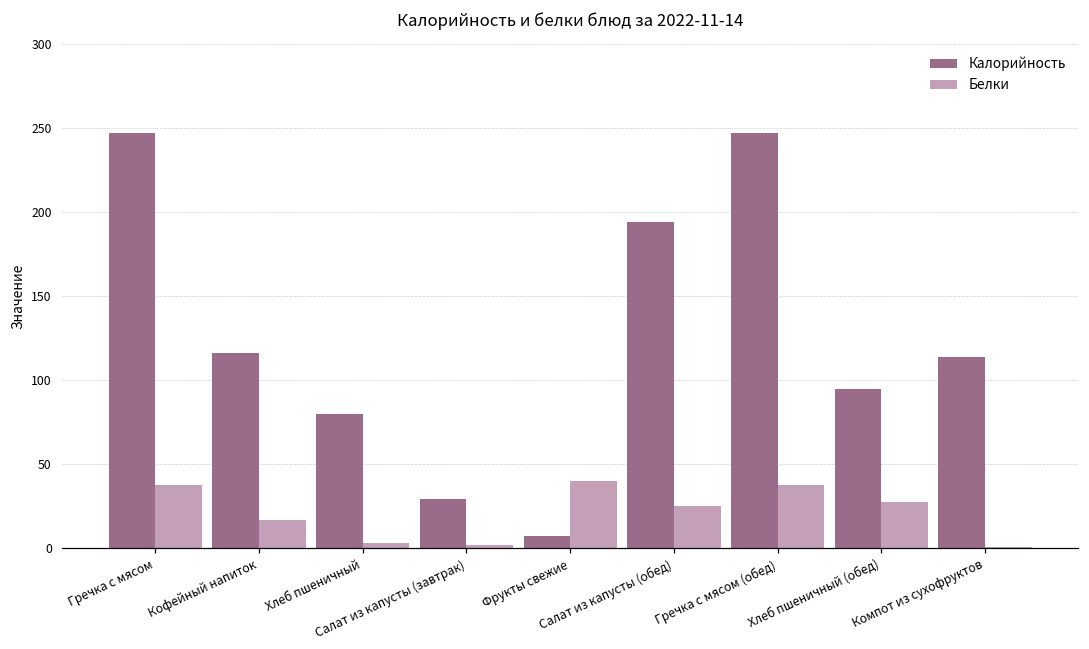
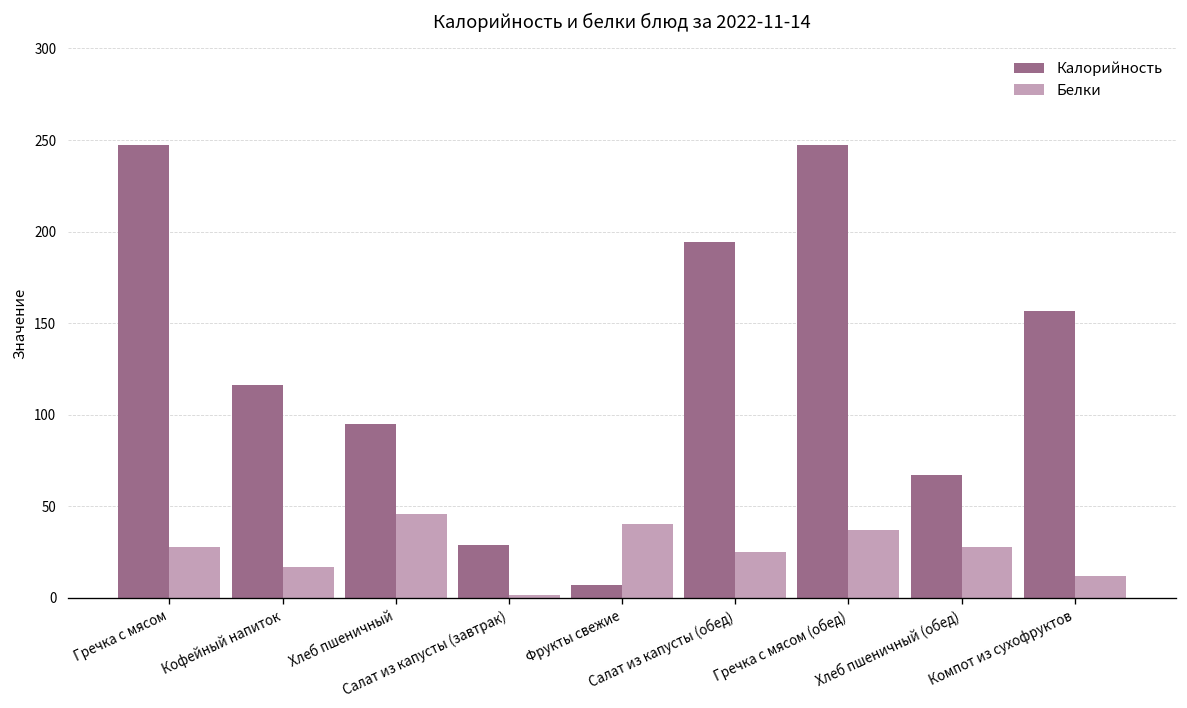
Белки, Гречка с мясом: 37 -> 28
Калорийность, Хлеб пшеничный: 80 -> 95
Белки, Хлеб пшеничный: 3 -> 46
Калорийность, Хлеб пшеничный (обед): 95 -> 67
Калорийность, Компот из сухофруктов: 114 -> 156
Белки, Компот из сухофруктов: 1 -> 12
